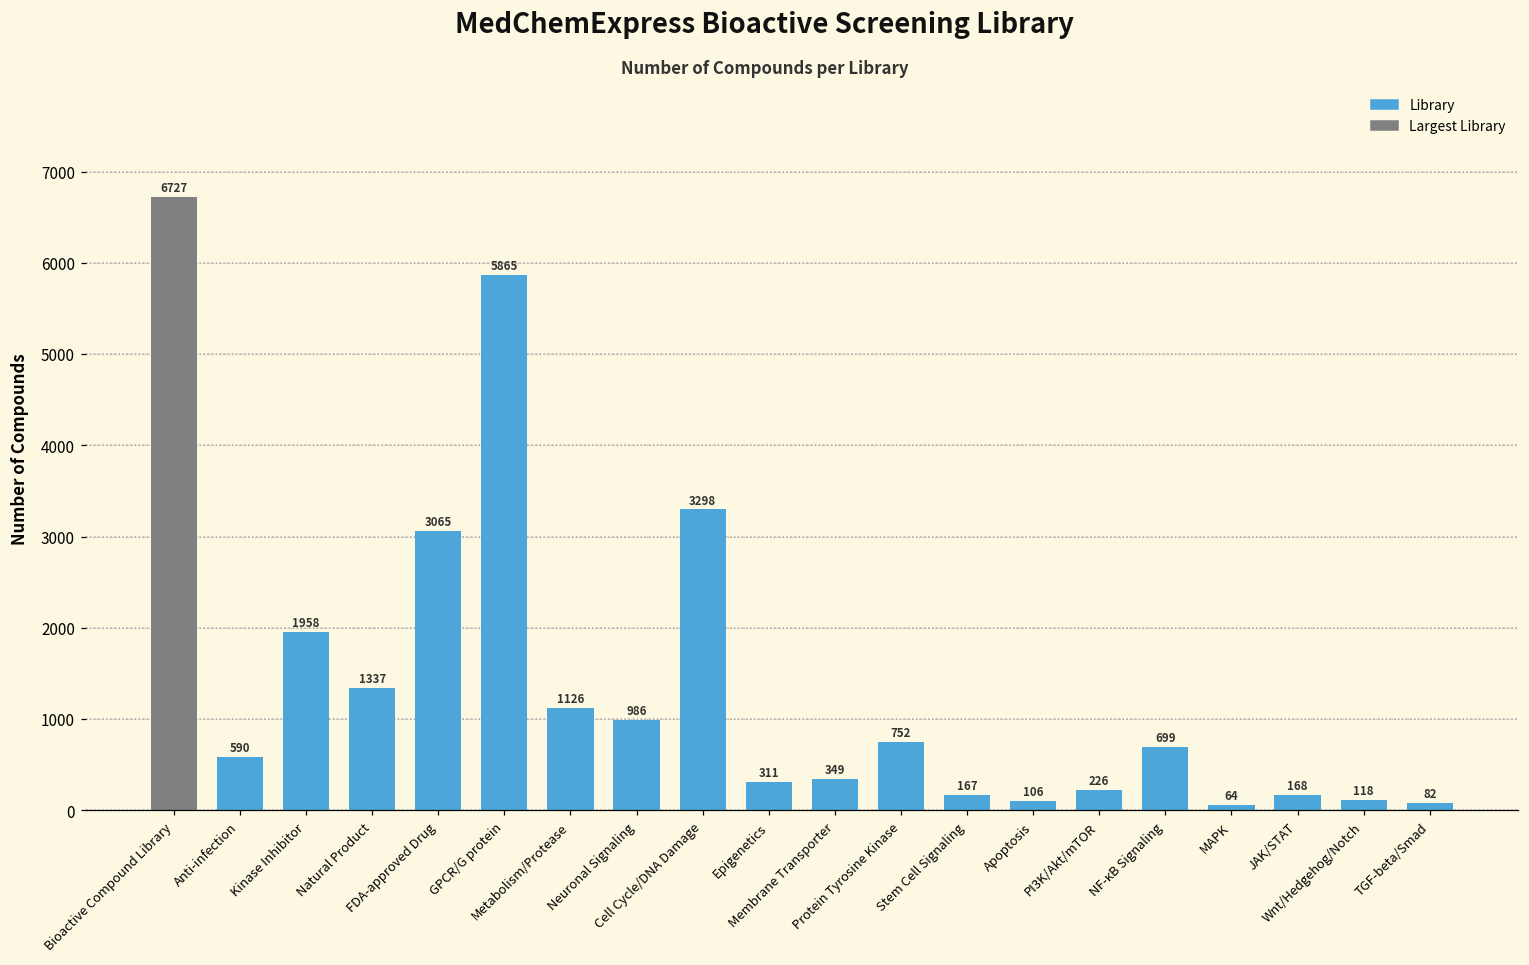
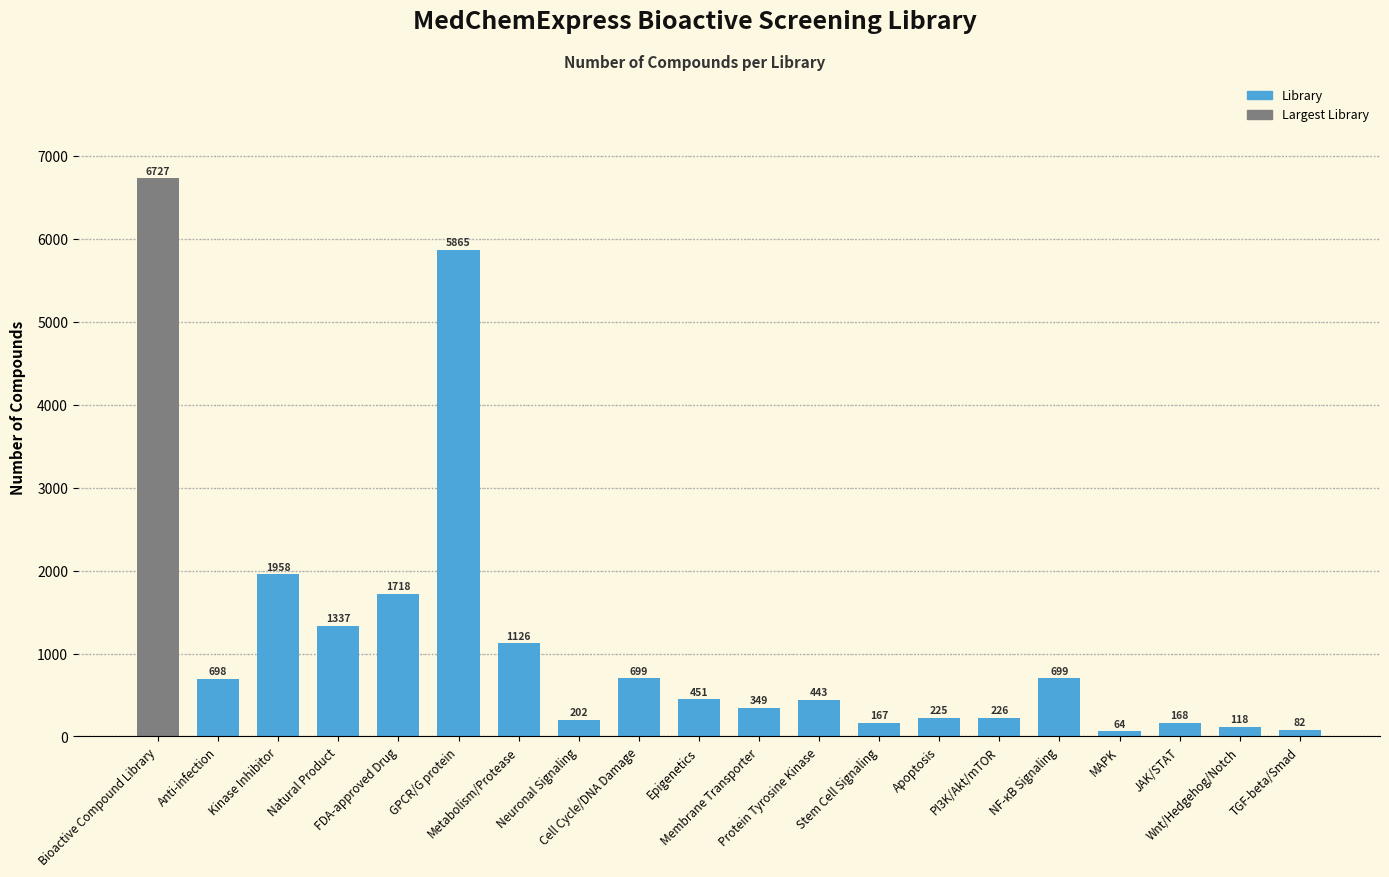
Anti-infection: 590 -> 698
FDA-approved Drug: 3065 -> 1718
Neuronal Signaling: 986 -> 202
Cell Cycle/DNA Damage: 3298 -> 699
Epigenetics: 311 -> 451
Protein Tyrosine Kinase: 752 -> 443
Apoptosis: 106 -> 225
